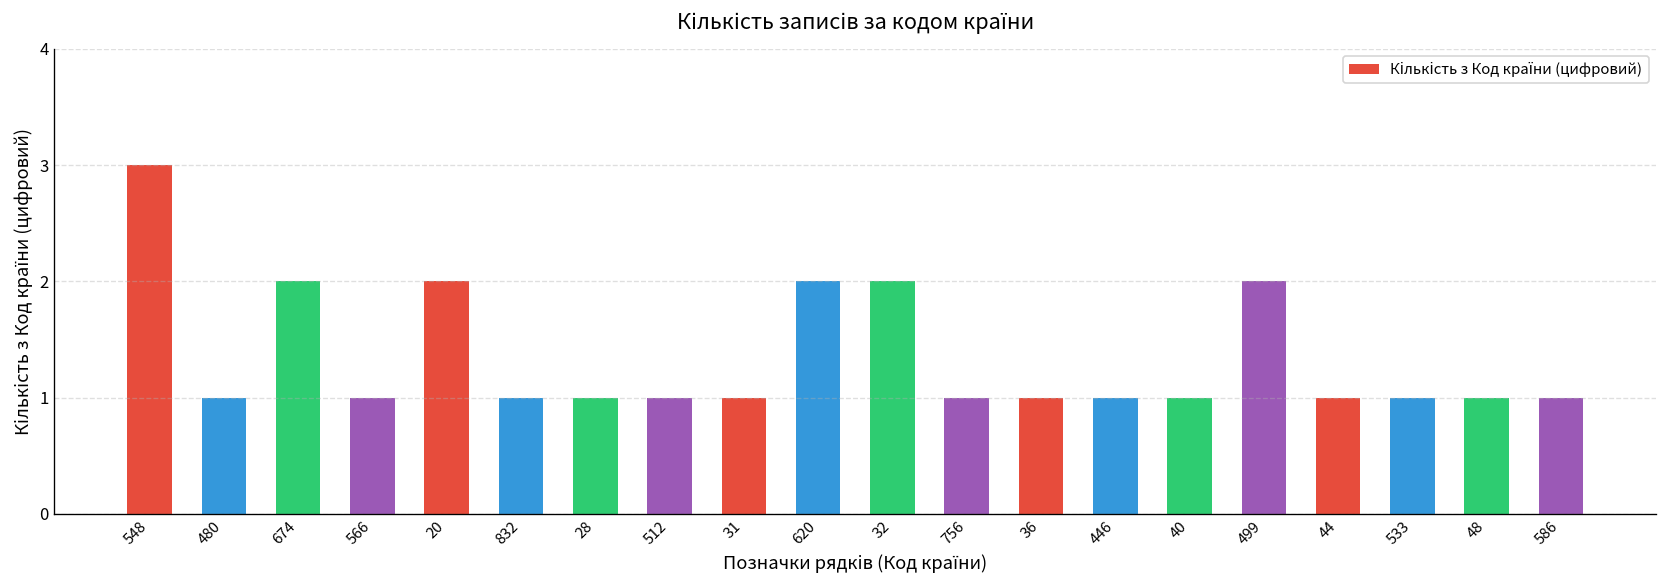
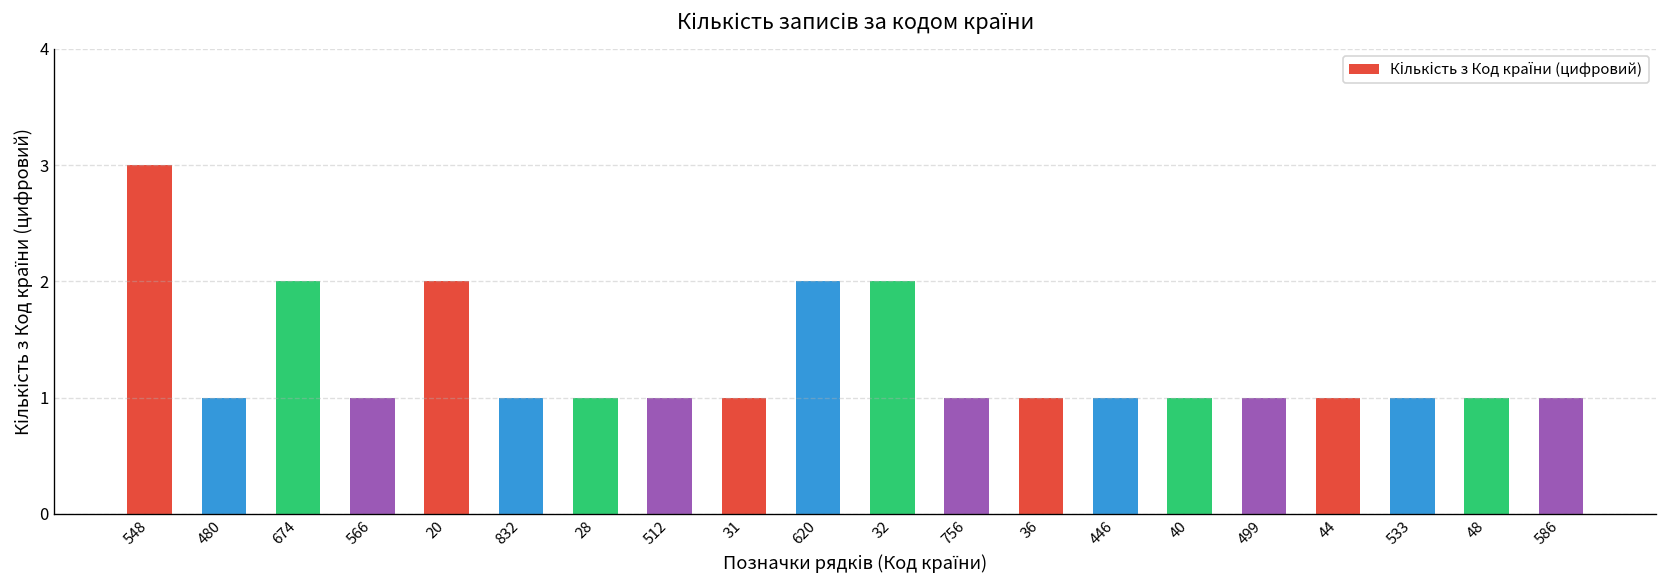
499: 2 -> 1
